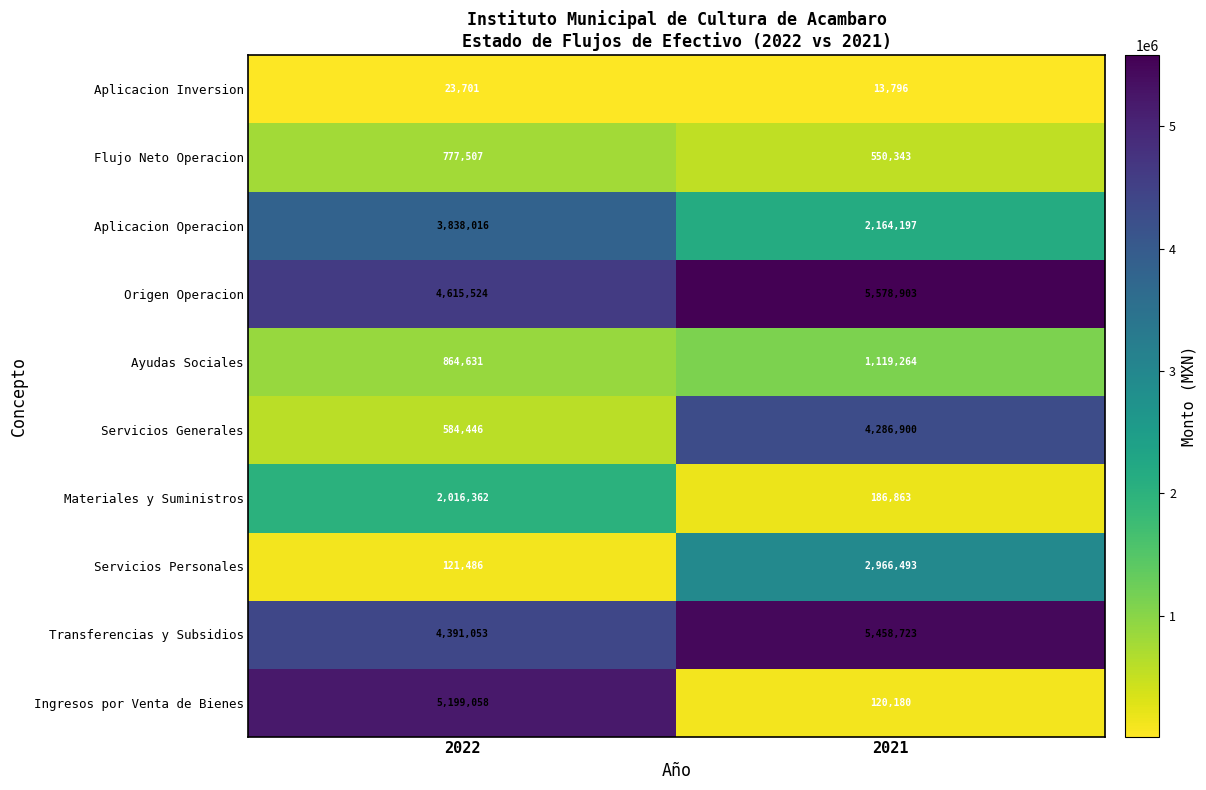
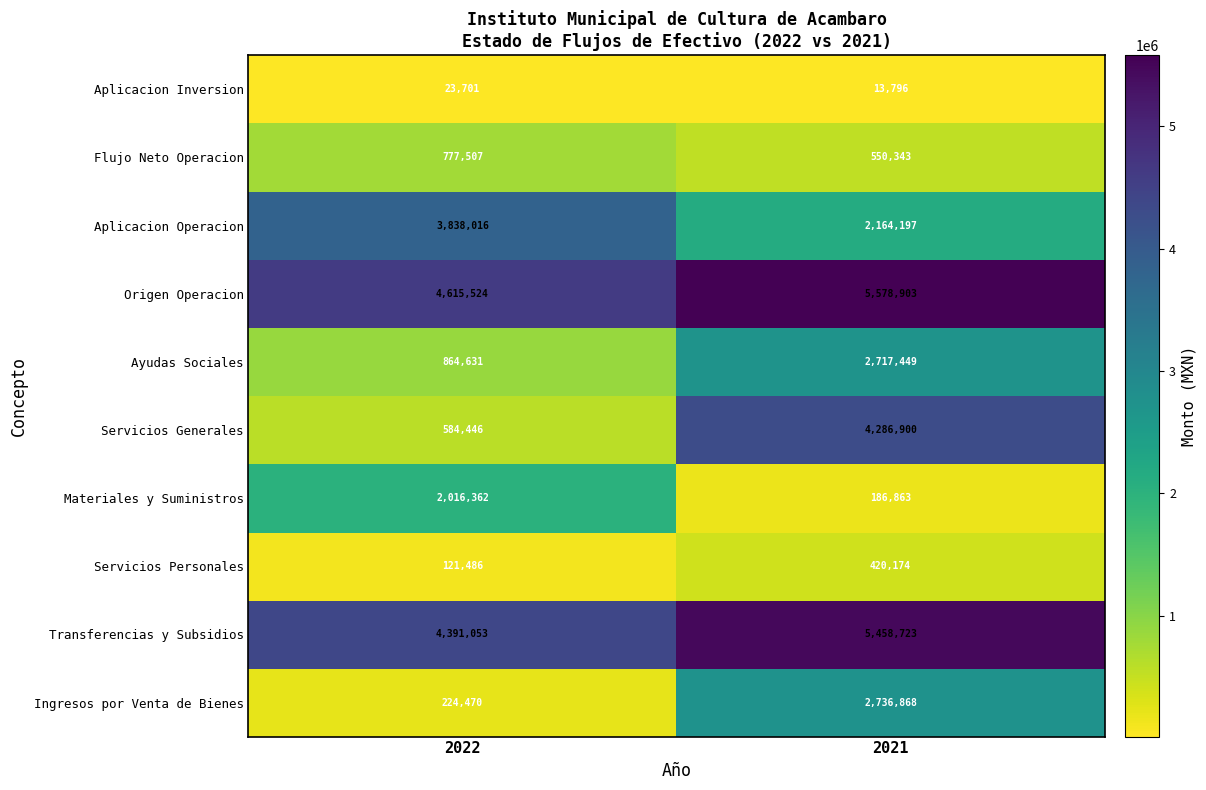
Ayudas Sociales, 2021: 1,119,264 -> 2,717,449
Servicios Personales, 2021: 2,966,493 -> 420,174
Ingresos por Venta de Bienes, 2022: 5,199,058 -> 224,470
Ingresos por Venta de Bienes, 2021: 120,180 -> 2,736,868
